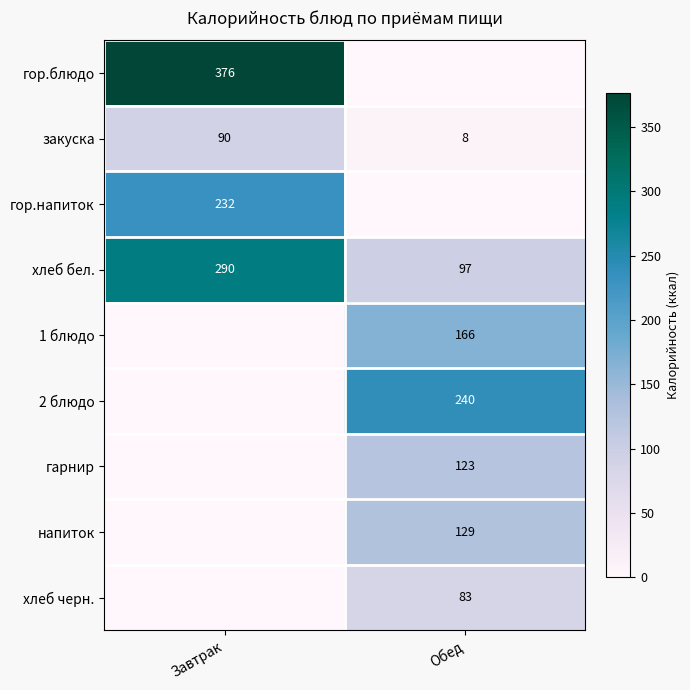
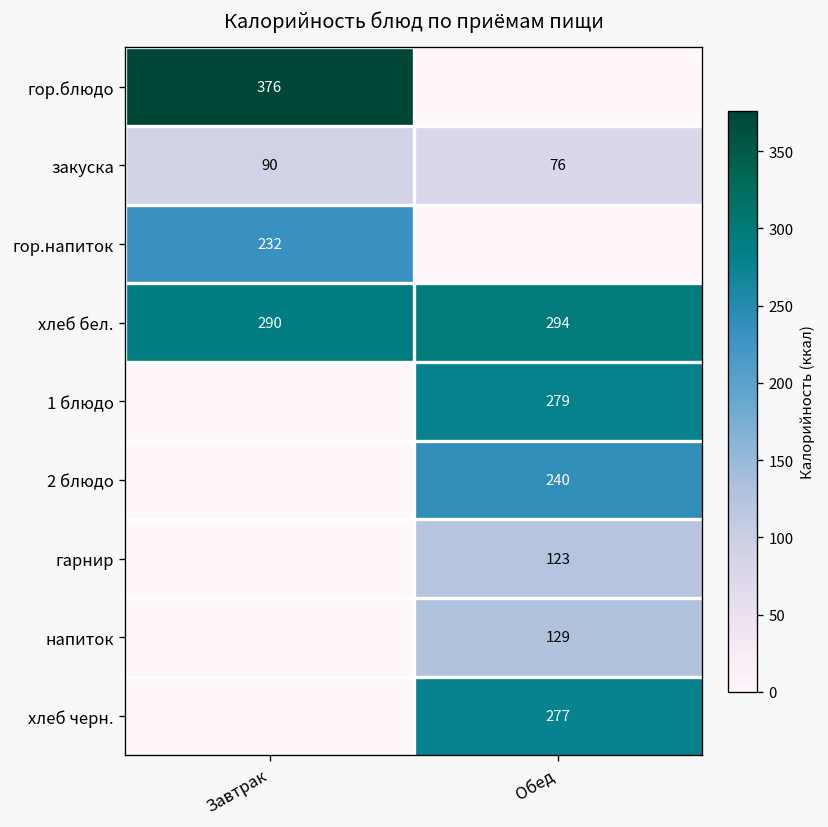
закуска, Обед: 8 -> 76
хлеб бел., Обед: 97 -> 294
1 блюдо, Обед: 166 -> 279
хлеб черн., Обед: 83 -> 277
